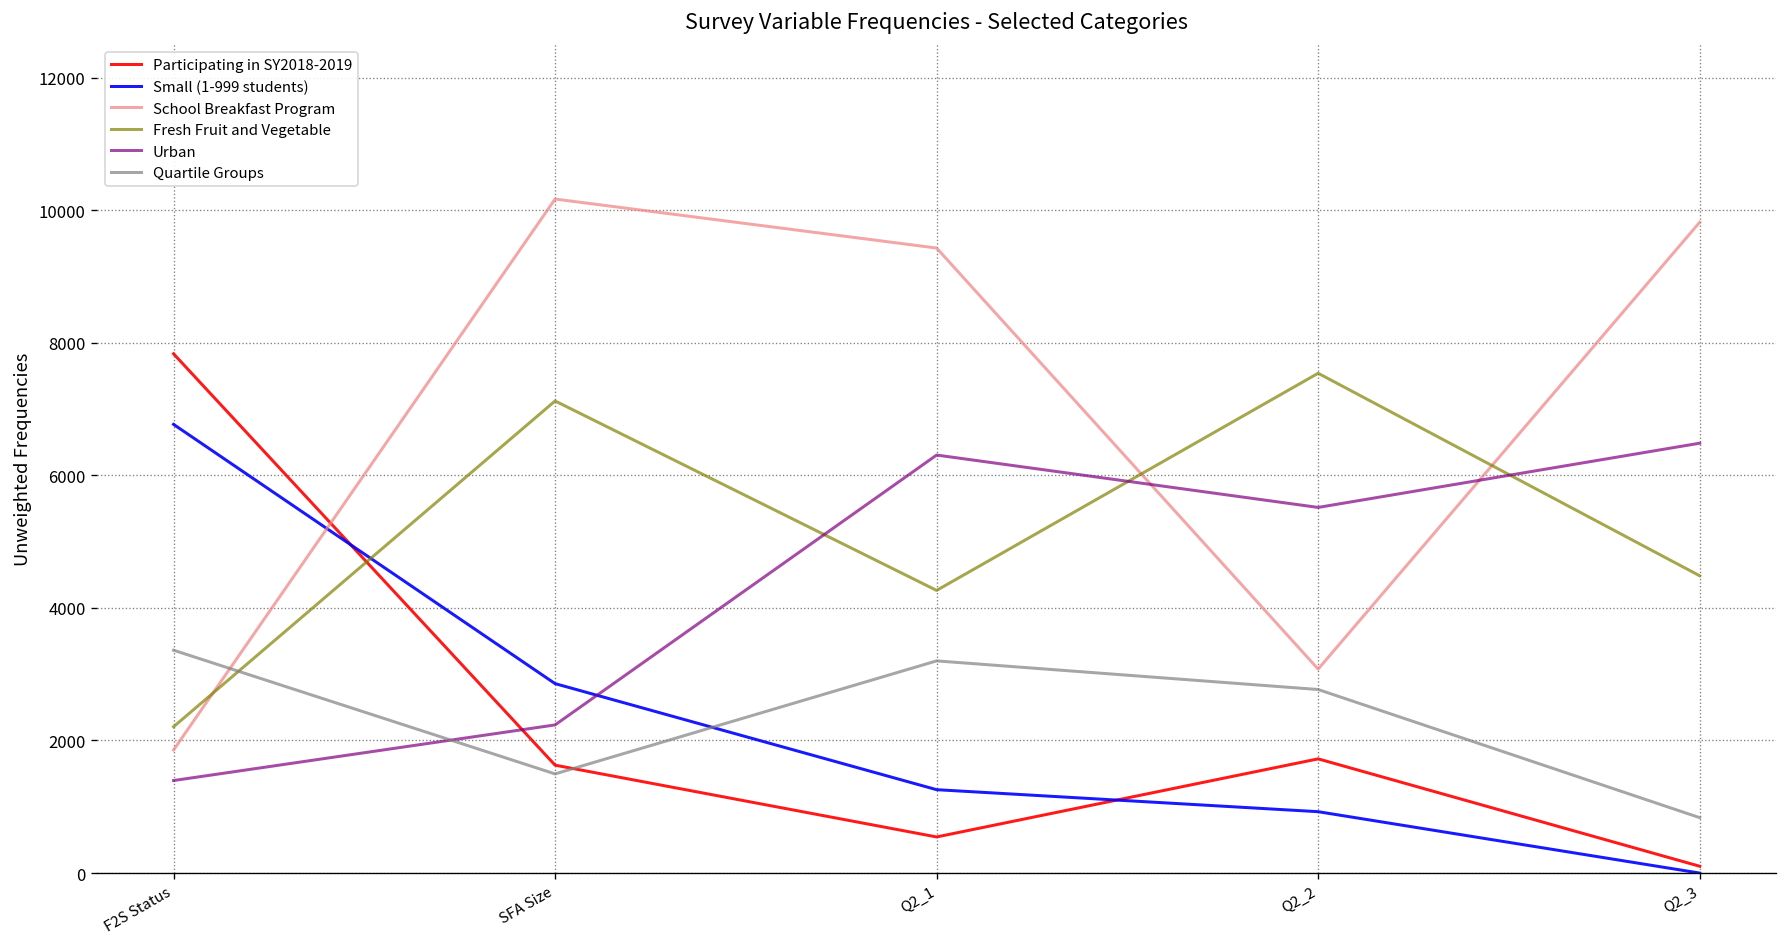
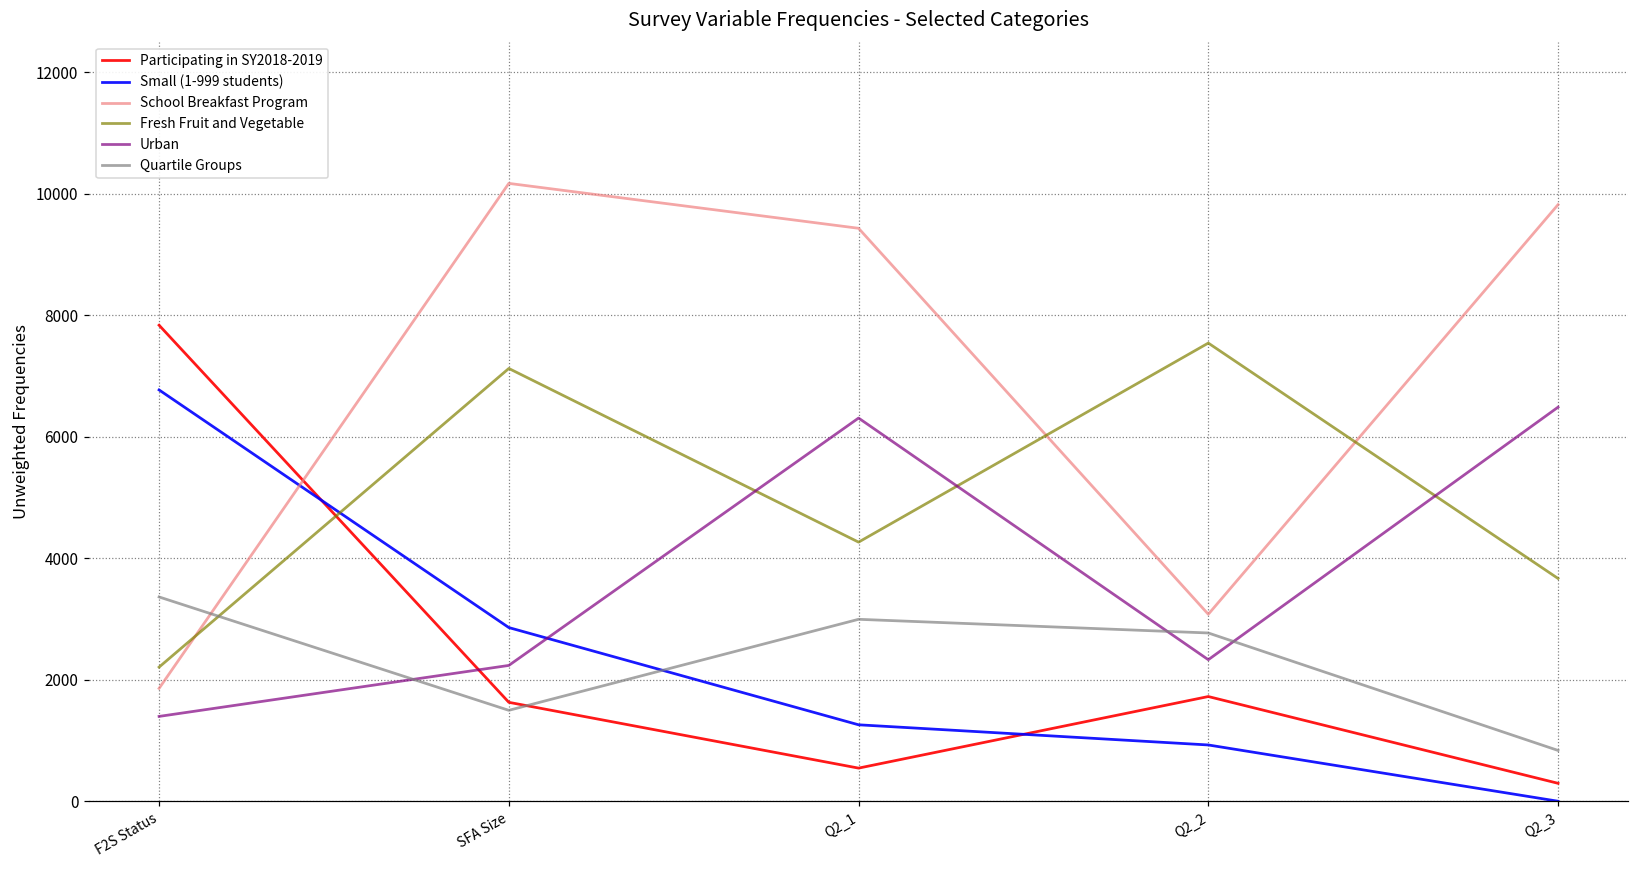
Quartile Groups, Q2_1: 3200 -> 3000
Urban, Q2_2: 5500 -> 2300
Participating in SY2018-2019, Q2_3: 100 -> 300
Fresh Fruit and Vegetable, Q2_3: 4500 -> 3700
